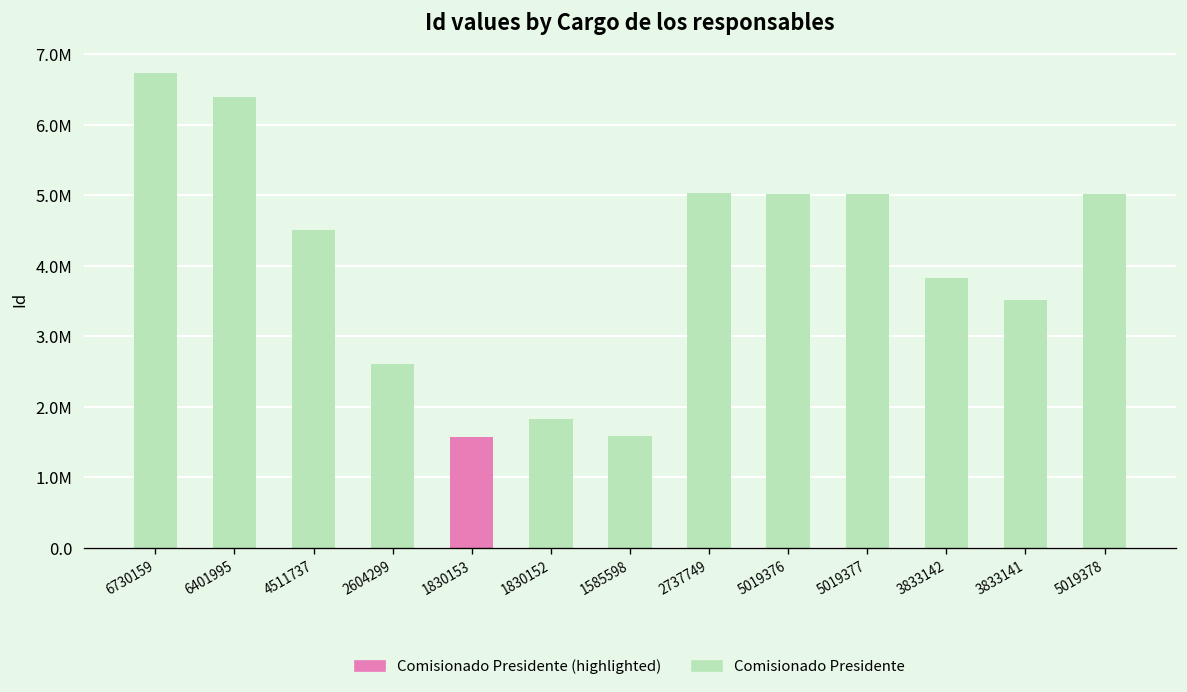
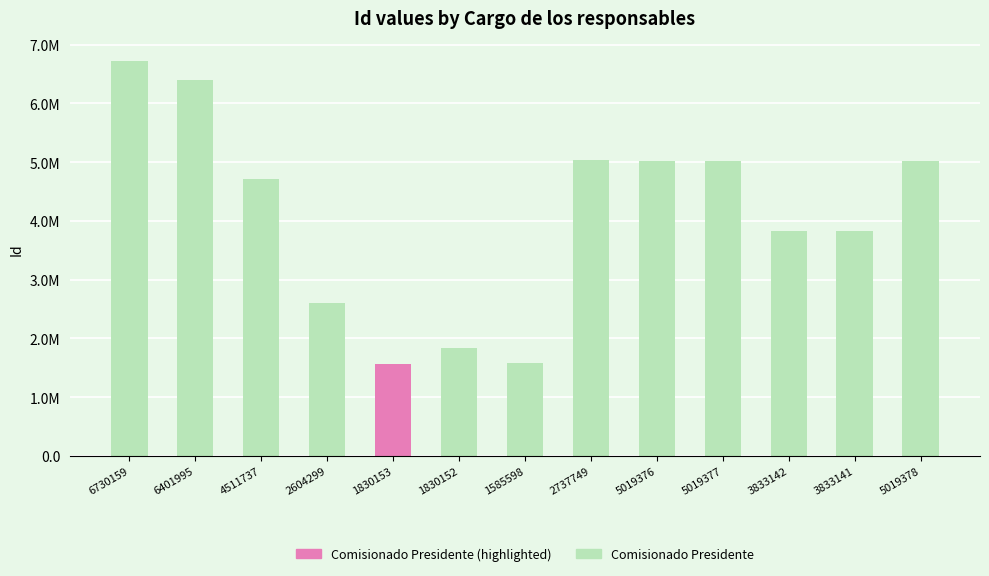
4511737: 4500000 -> 4700000
3833141: 3500000 -> 3800000
